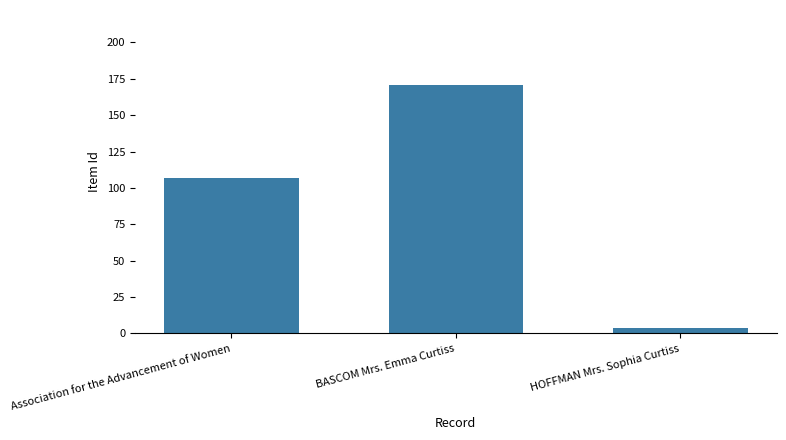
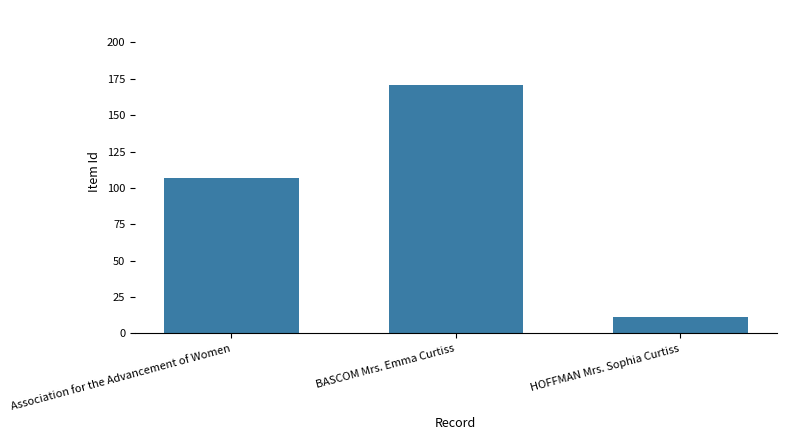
HOFFMAN Mrs. Sophia Curtiss: 4 -> 11
